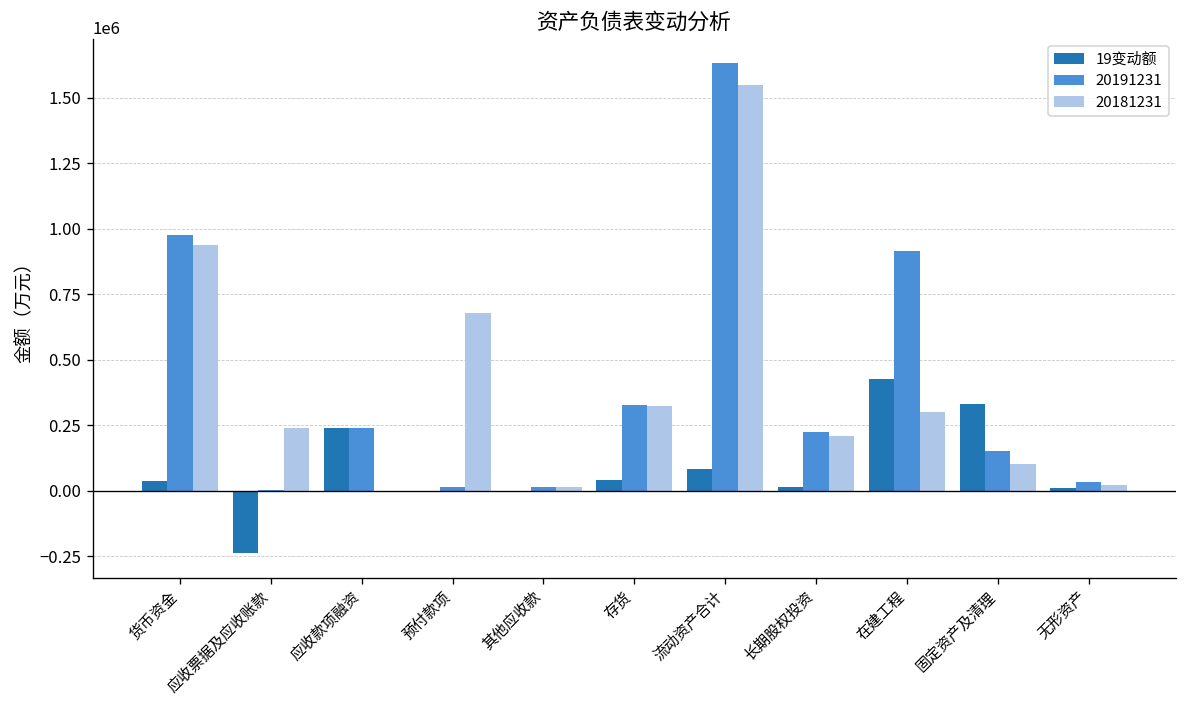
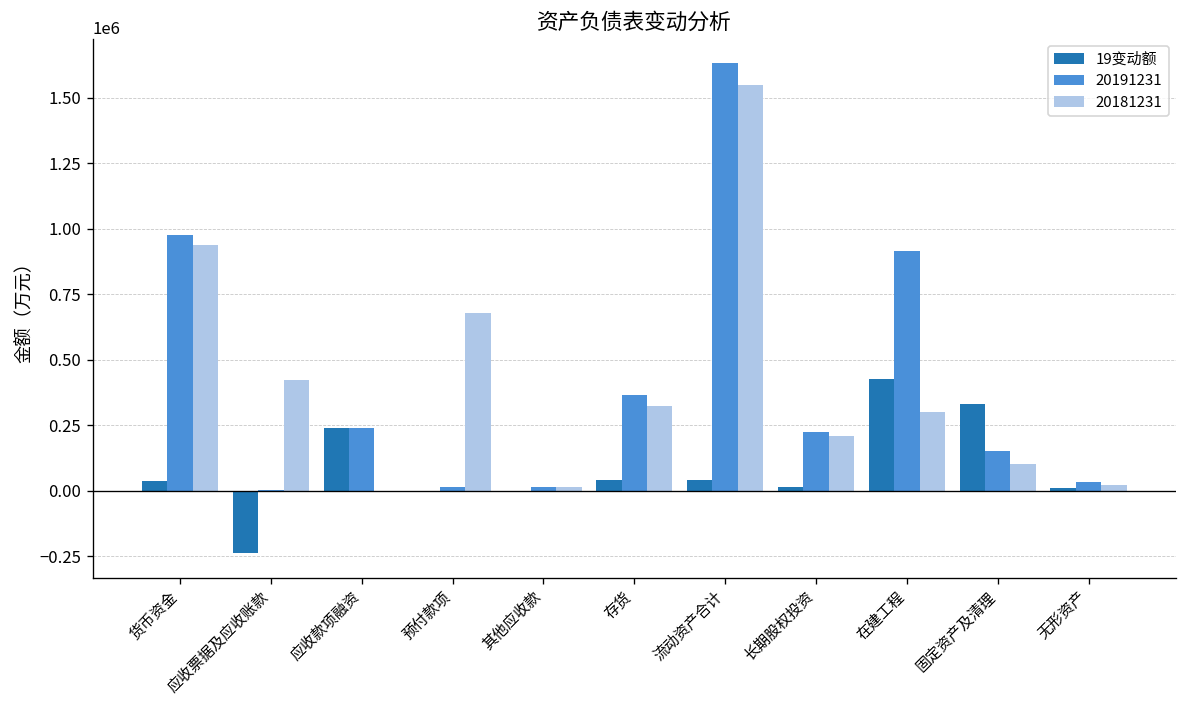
20181231, 应收票据及应收账款: 240000 -> 420000
20191231, 存货: 330000 -> 360000
19变动额, 流动资产合计: 80000 -> 40000
